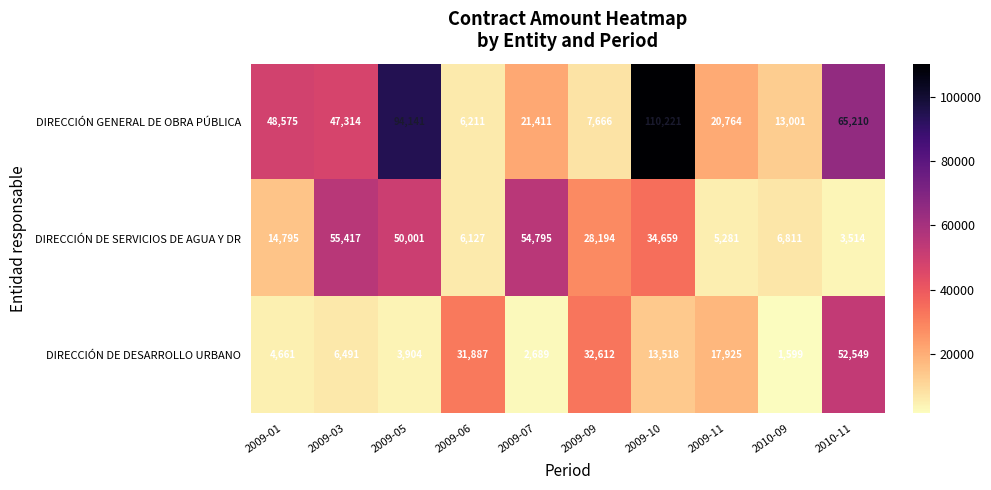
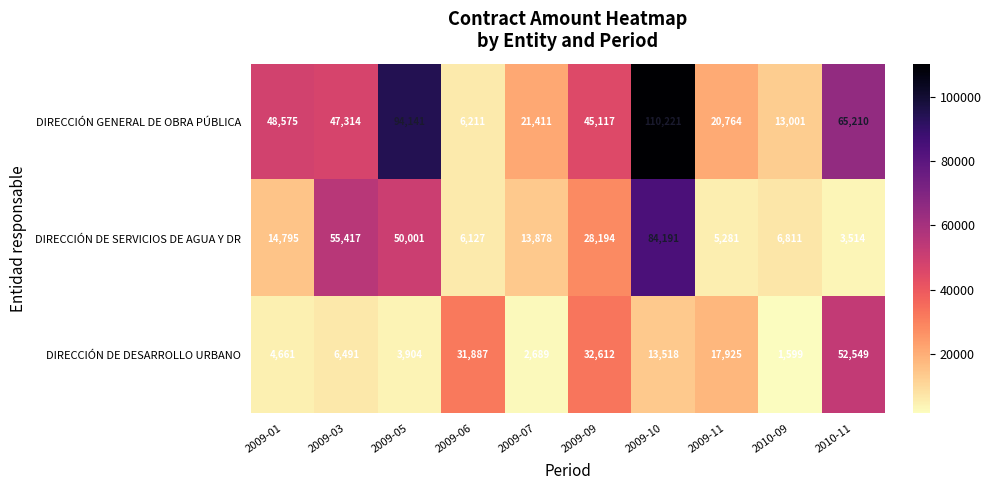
DIRECCIÓN GENERAL DE OBRA PÚBLICA, 2009-09: 7,666 -> 45,117
DIRECCIÓN DE SERVICIOS DE AGUA Y DR, 2009-07: 54,795 -> 13,878
DIRECCIÓN DE SERVICIOS DE AGUA Y DR, 2009-10: 34,659 -> 84,191
